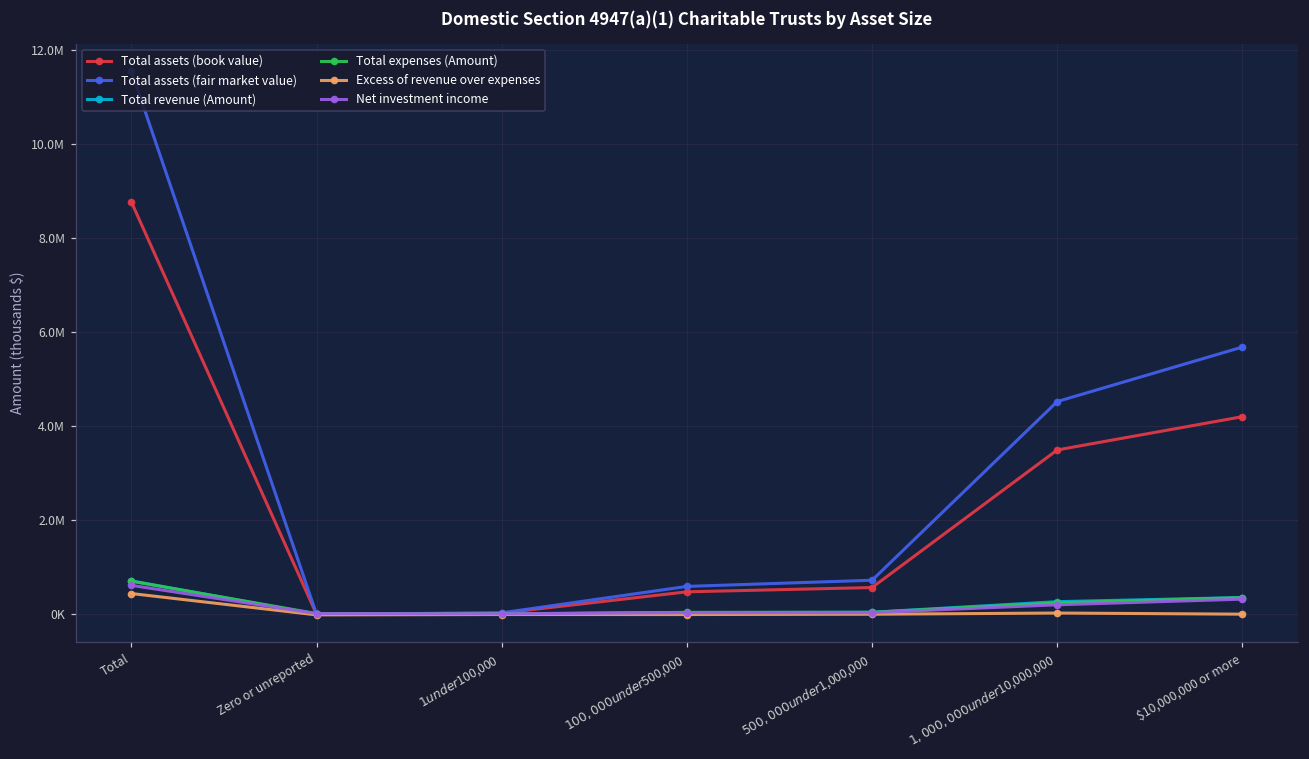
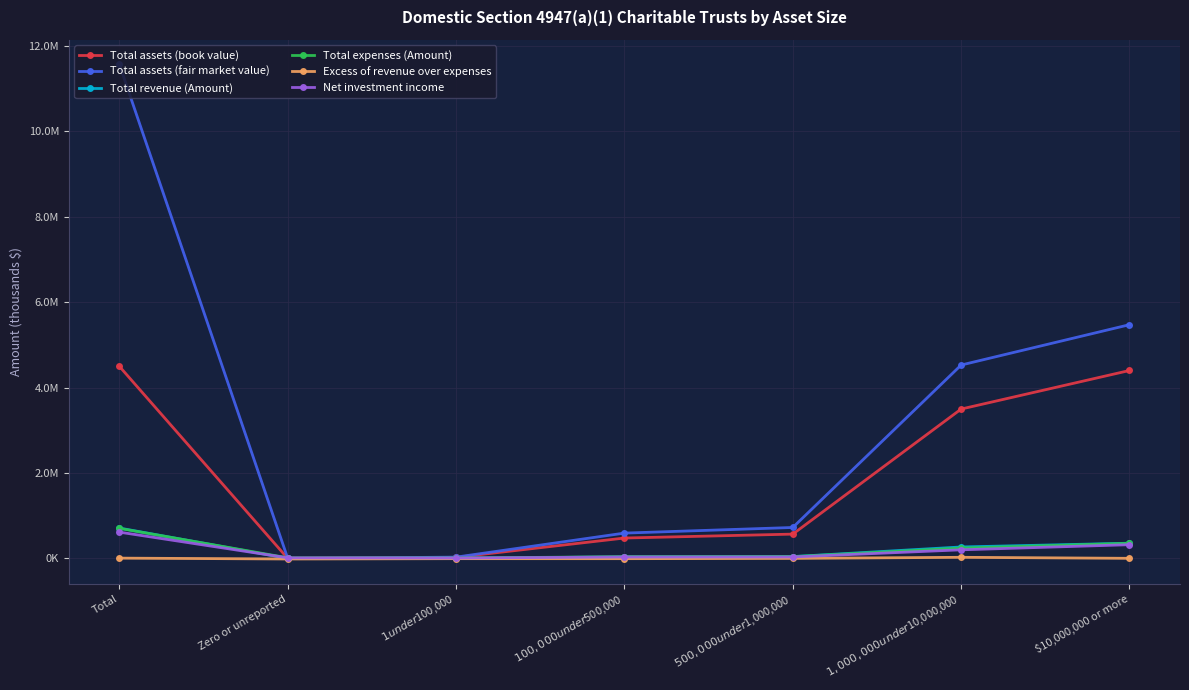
Total assets (book value), Total: 8800000 -> 4500000
Excess of revenue over expenses, Total: 400000 -> 0
Total assets (book value), $10,000,000 or more: 4200000 -> 4400000
Total assets (fair market value), $10,000,000 or more: 5700000 -> 5500000
